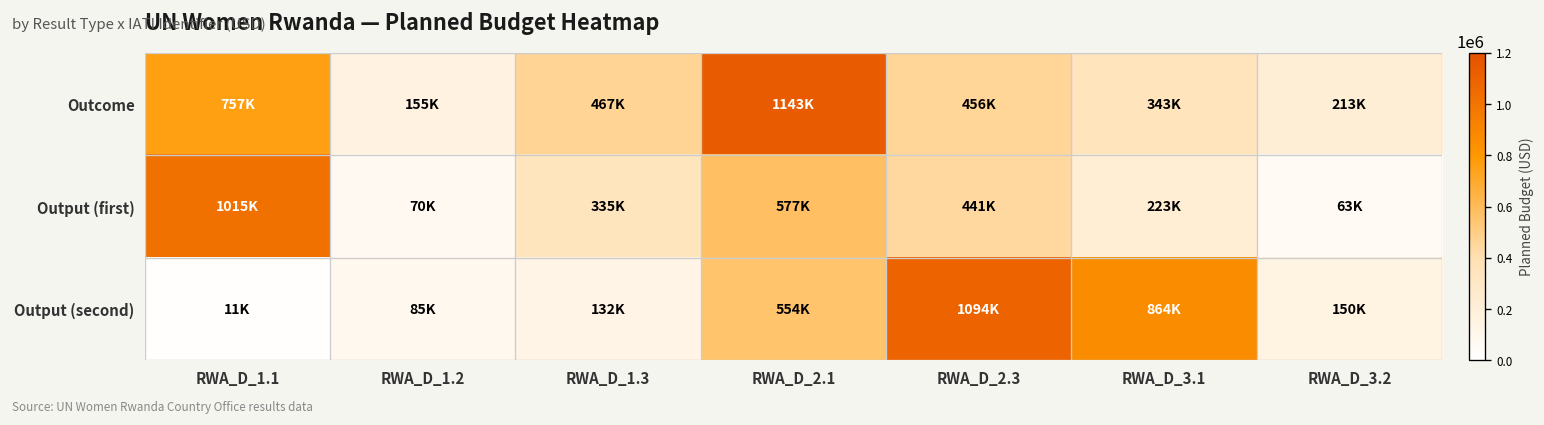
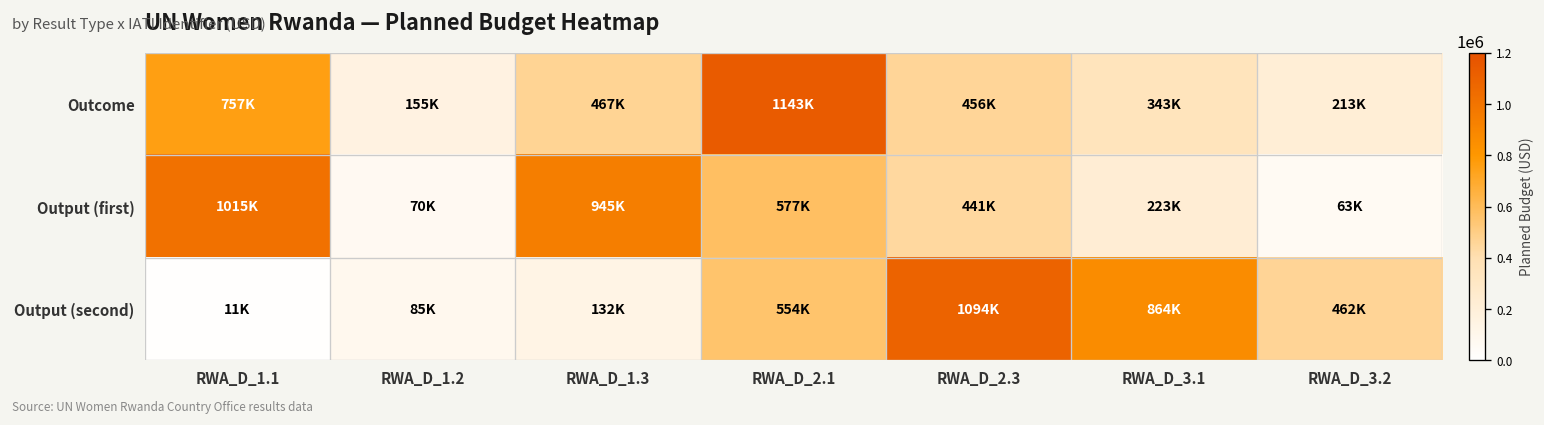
Output (first), RWA_D_1.3: 335K -> 945K
Output (second), RWA_D_3.2: 150K -> 462K
